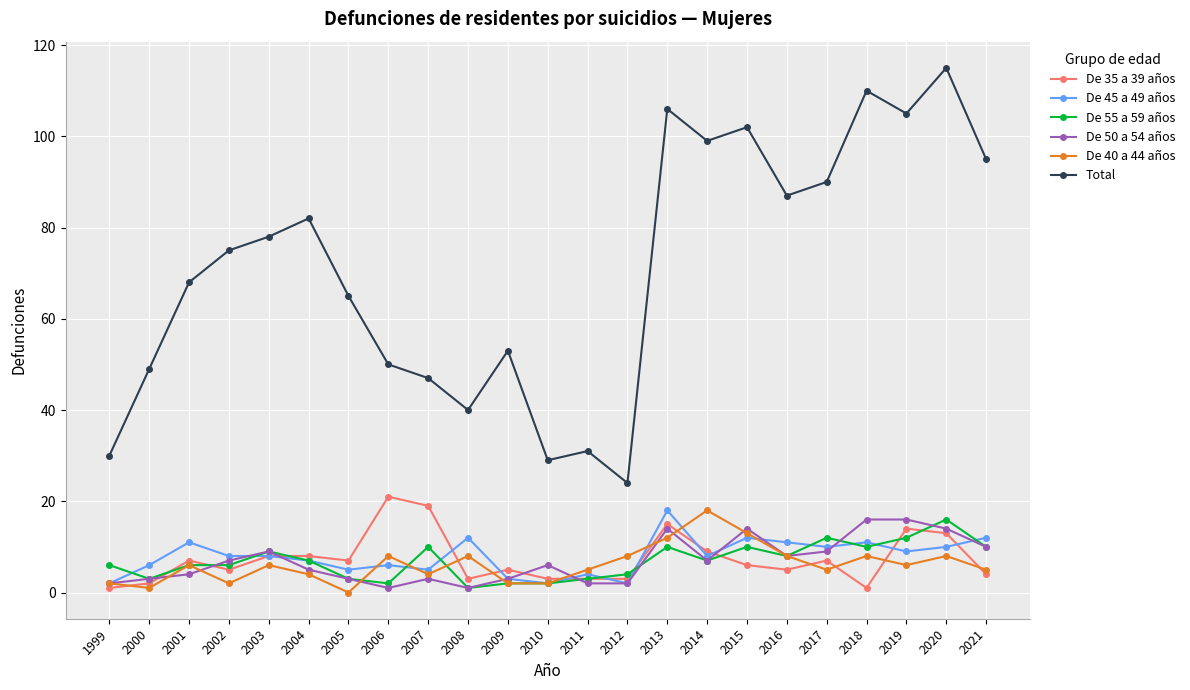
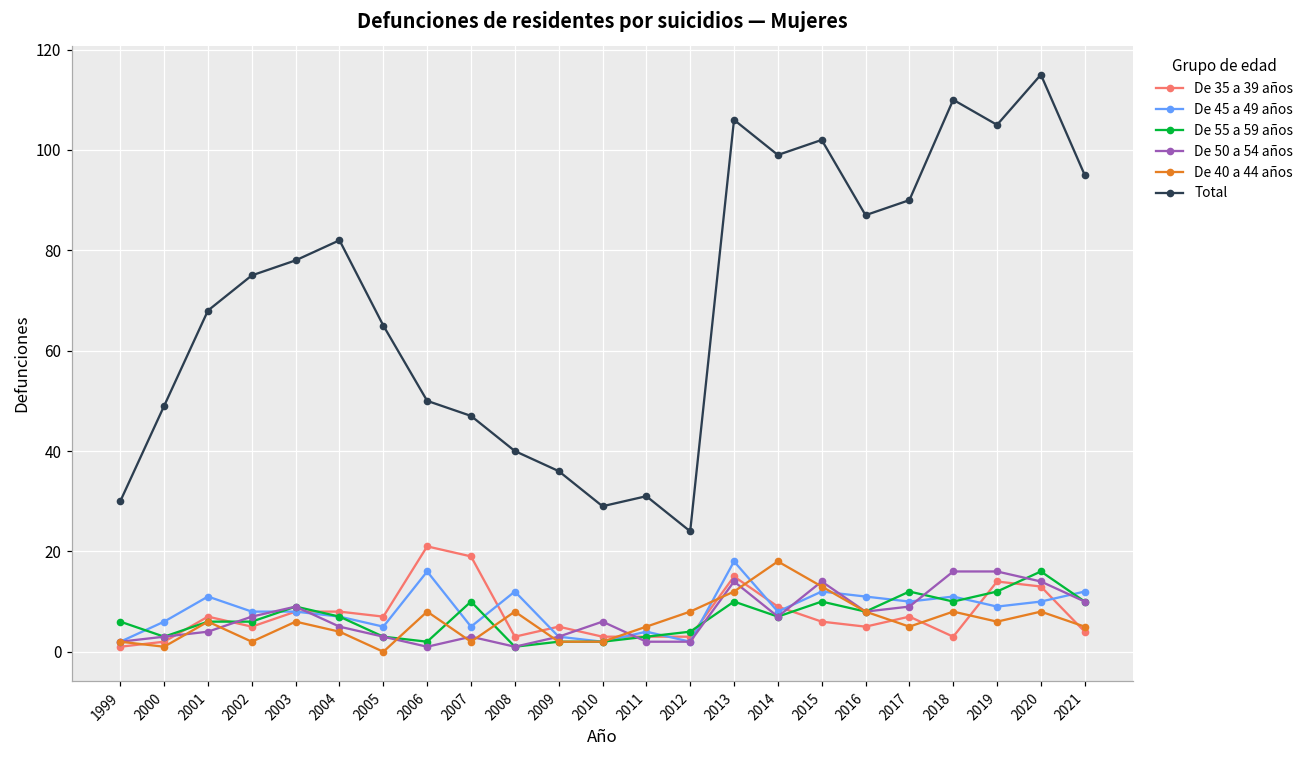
De 45 a 49 años, 2006: 6 -> 16
De 40 a 44 años, 2007: 4 -> 2
Total, 2009: 53 -> 36
De 35 a 39 años, 2018: 1 -> 3
